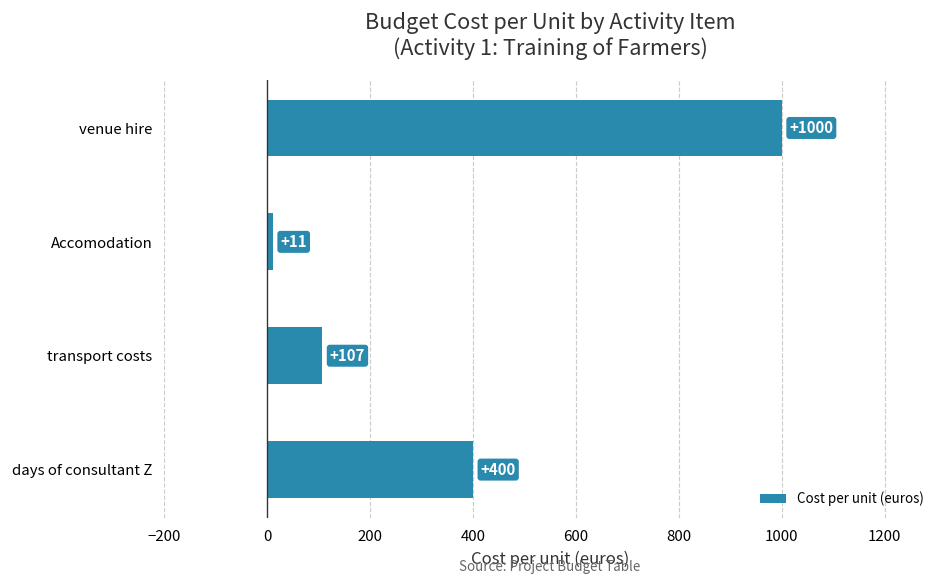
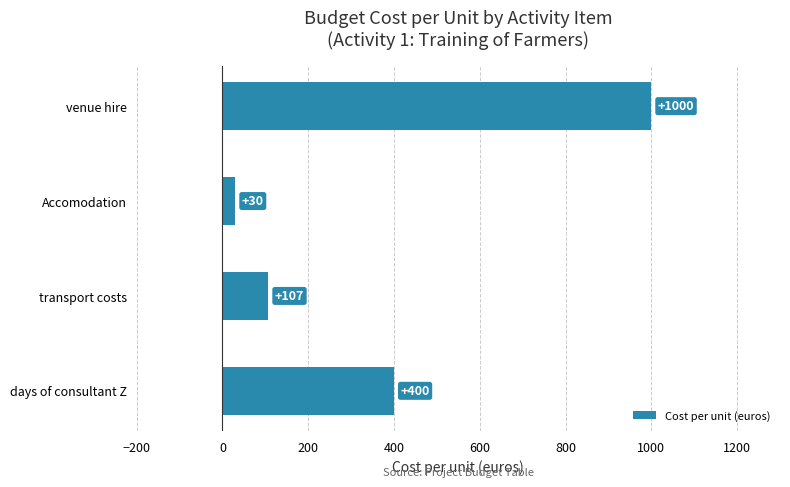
Accomodation: +11 -> +30
